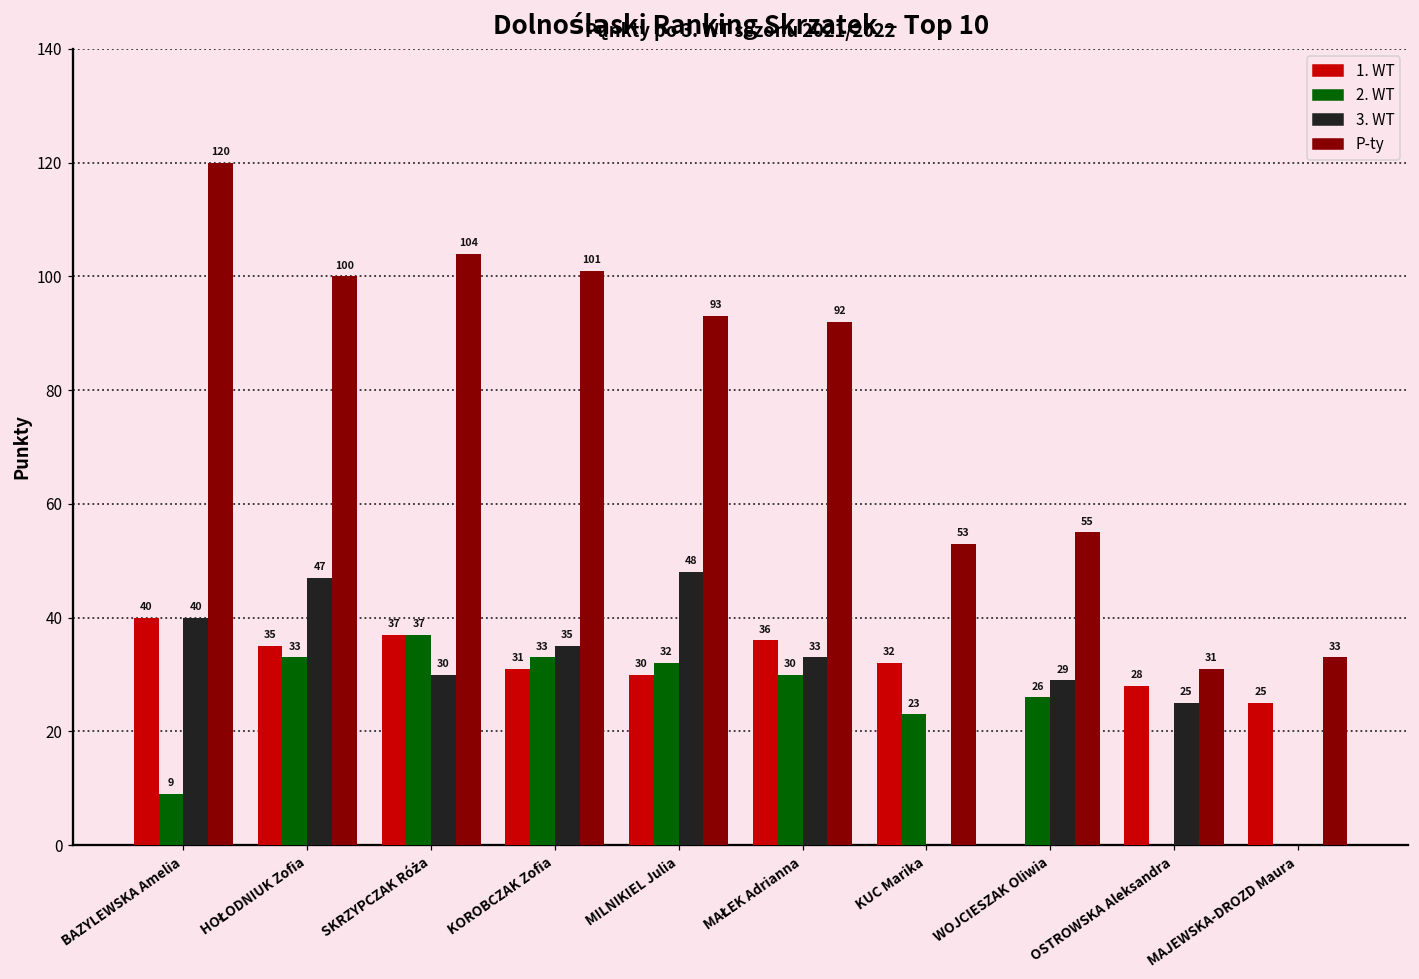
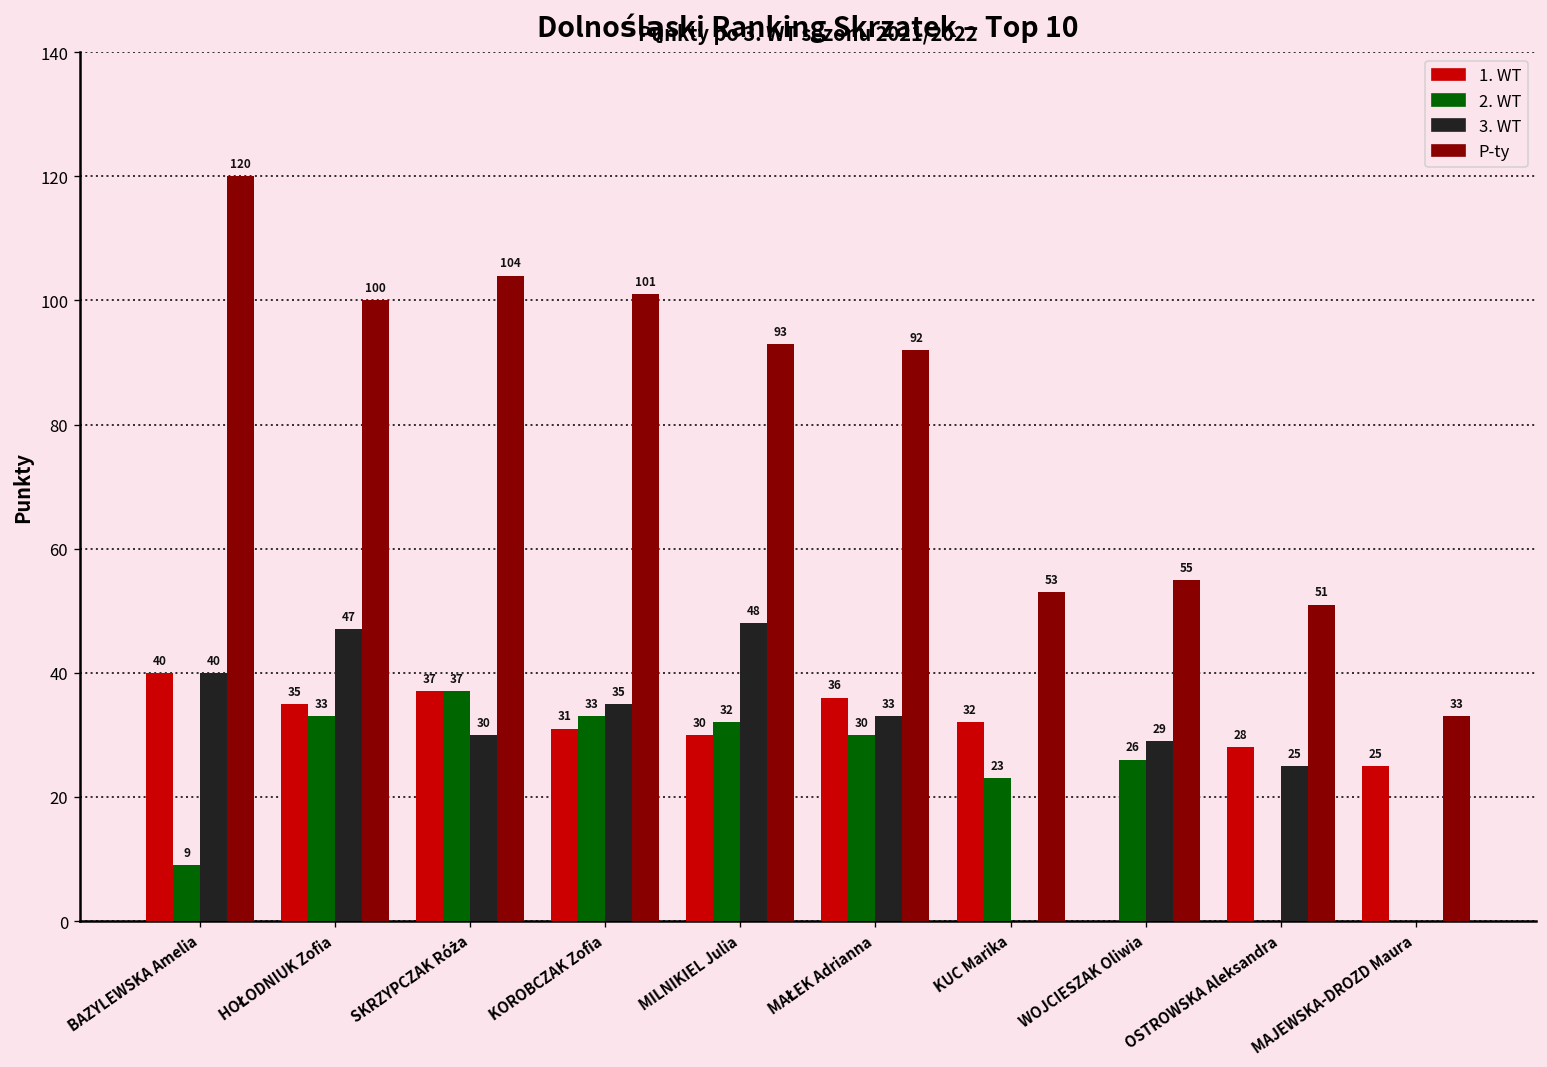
P-ty, OSTROWSKA Aleksandra: 31 -> 51
